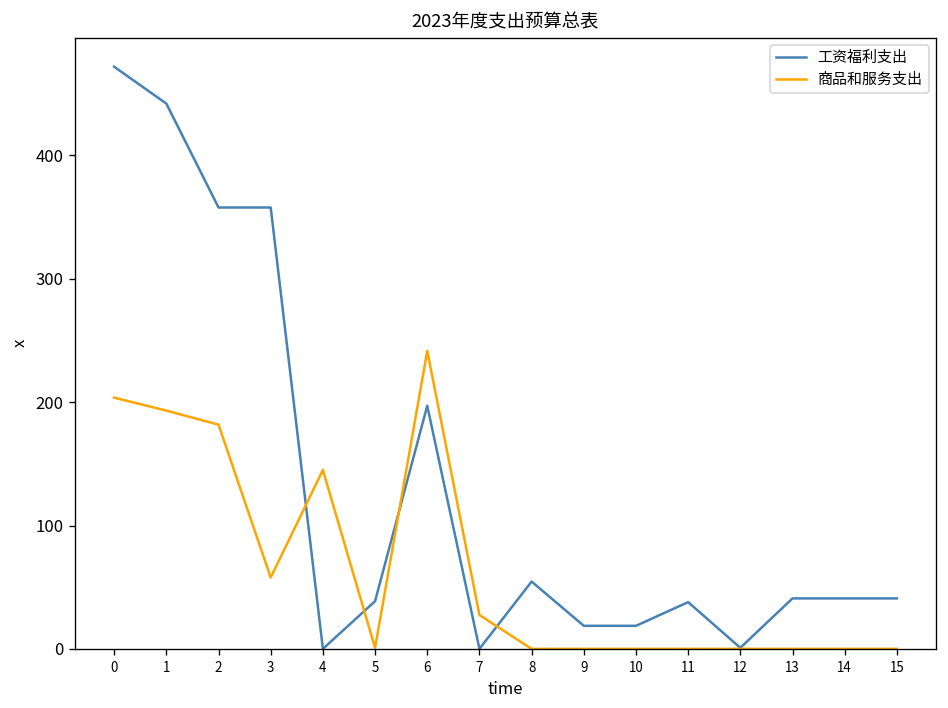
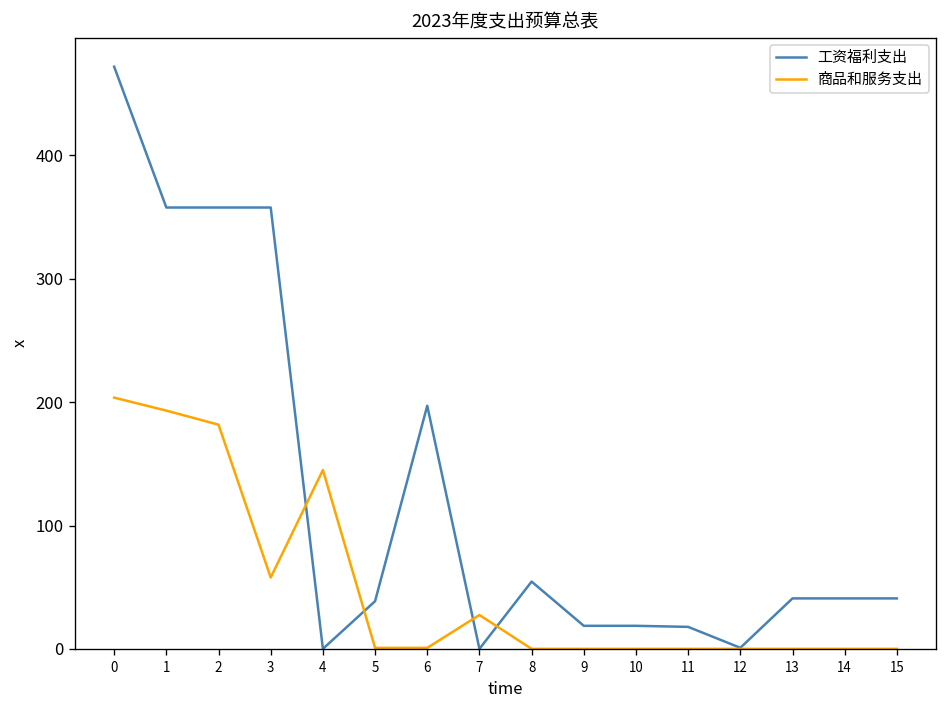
工资福利支出, 1: 442 -> 358
商品和服务支出, 6: 242 -> 1
工资福利支出, 11: 38 -> 18
